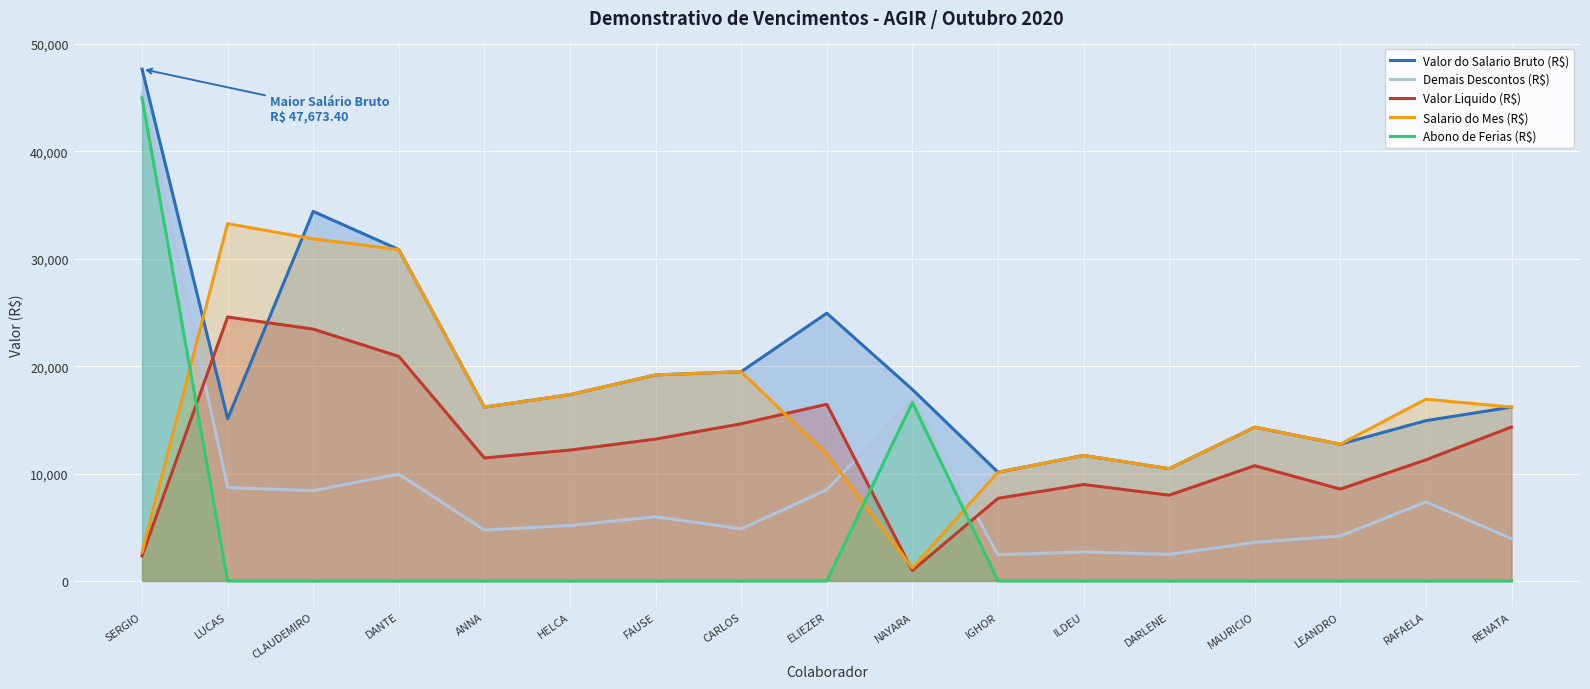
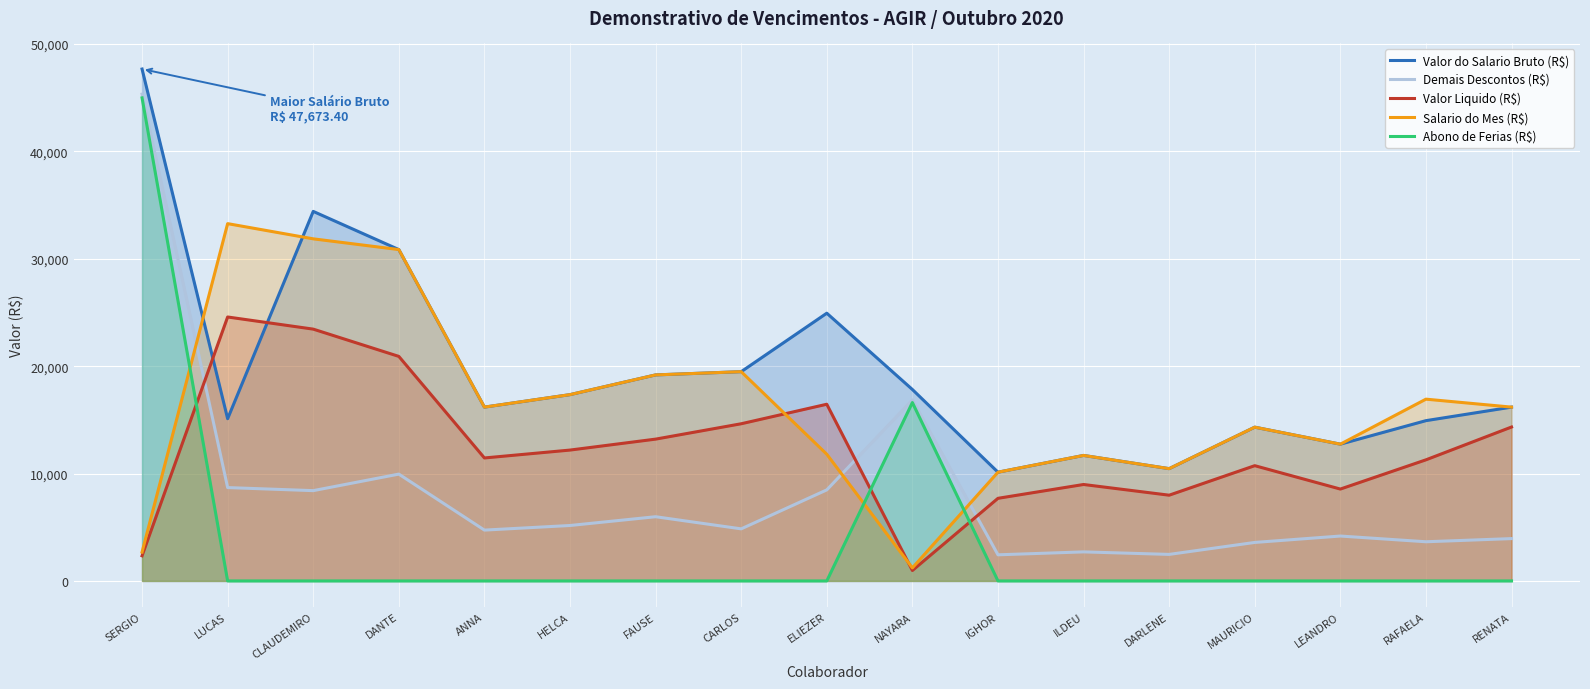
Demais Descontos (R$), RAFAELA: 7,400 -> 3,600
